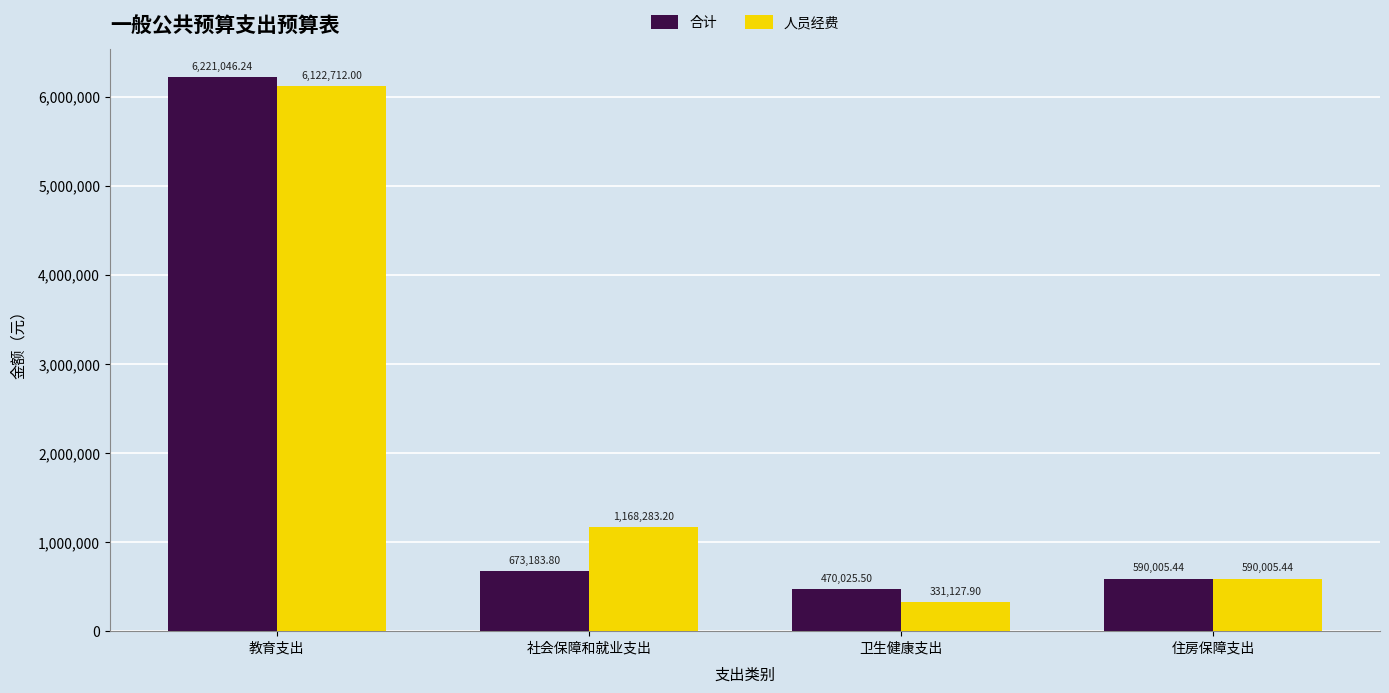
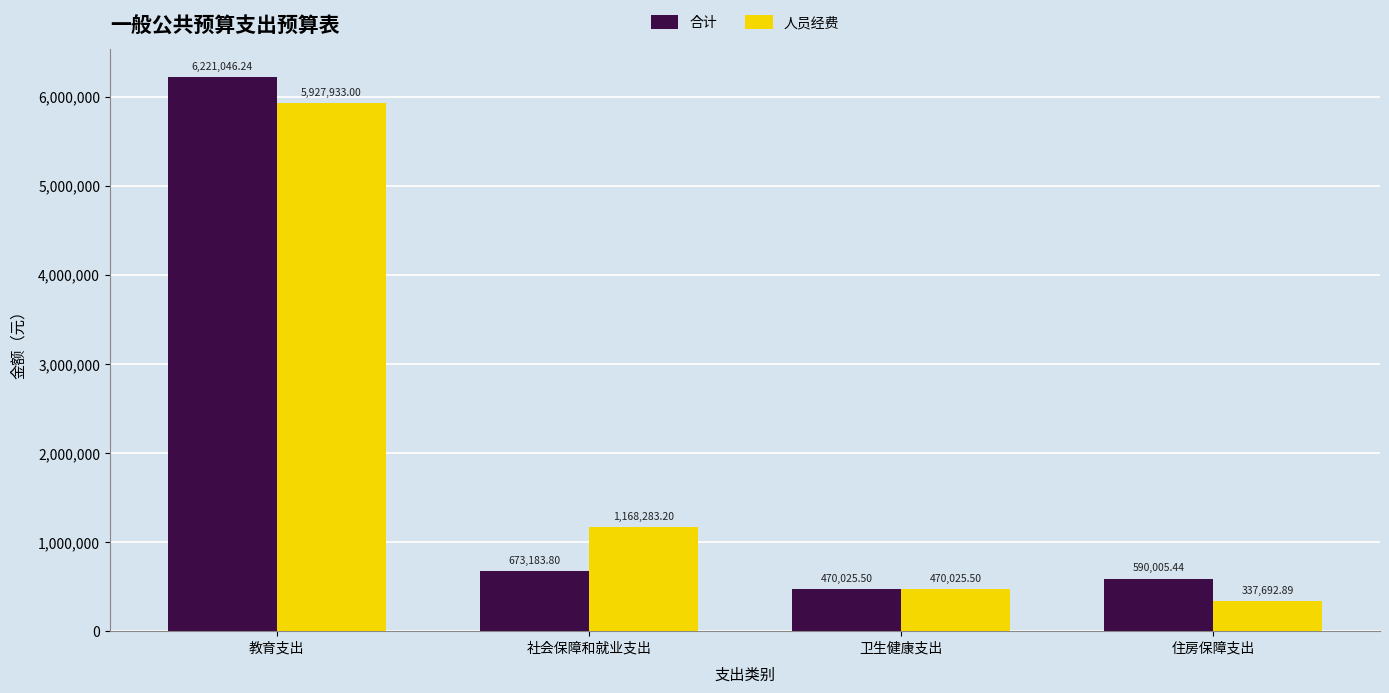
人员经费, 教育支出: 6,122,712.00 -> 5,927,933.00
人员经费, 卫生健康支出: 331,127.90 -> 470,025.50
人员经费, 住房保障支出: 590,005.44 -> 337,692.89
